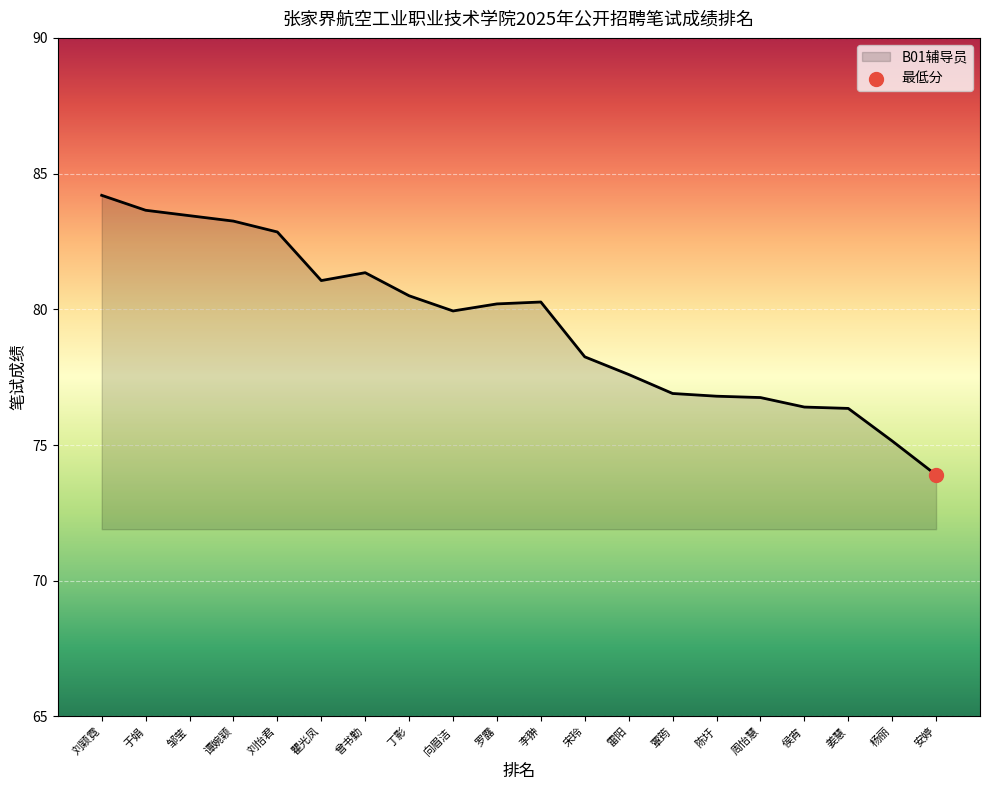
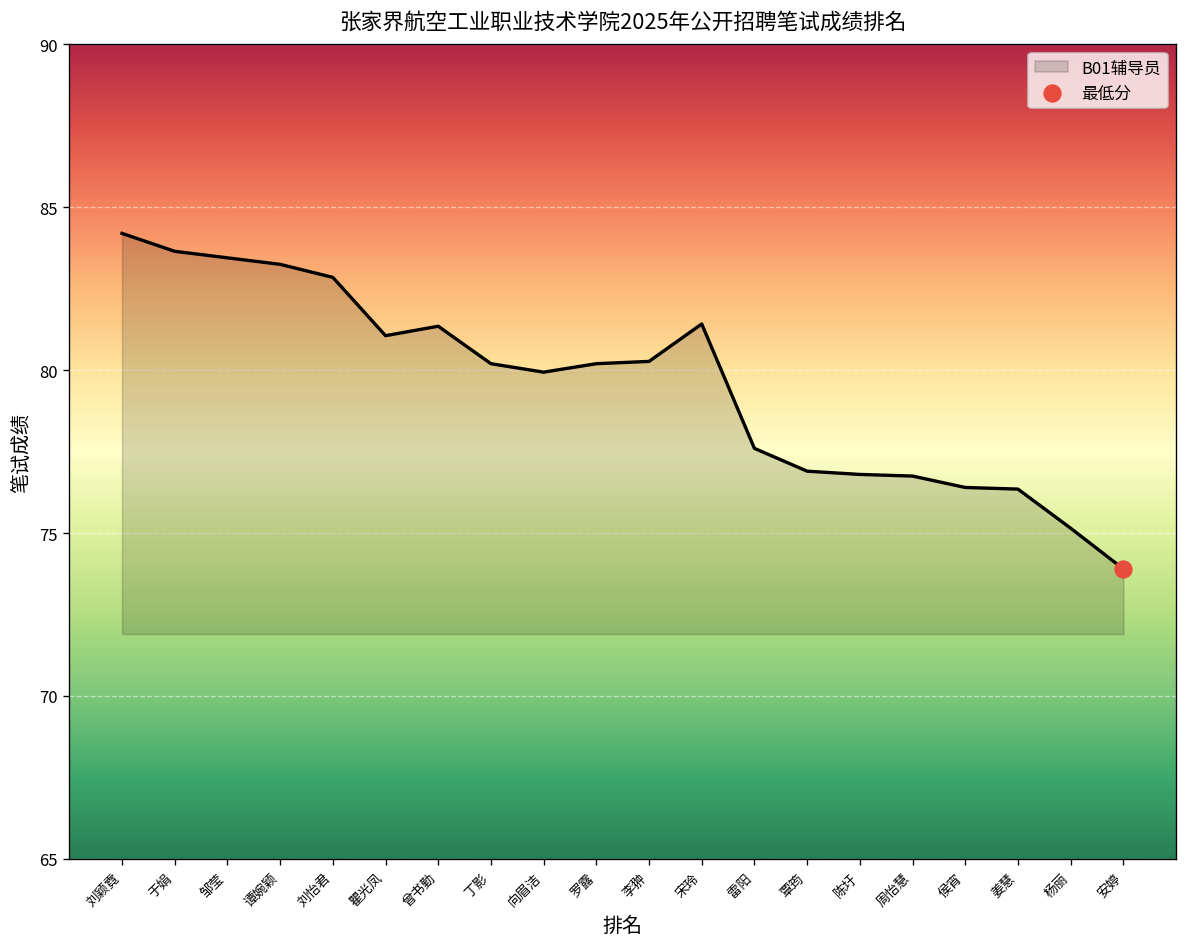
B01辅导员, 丁影: 80.5 -> 80.2
B01辅导员, 宋玲: 78.3 -> 81.4
